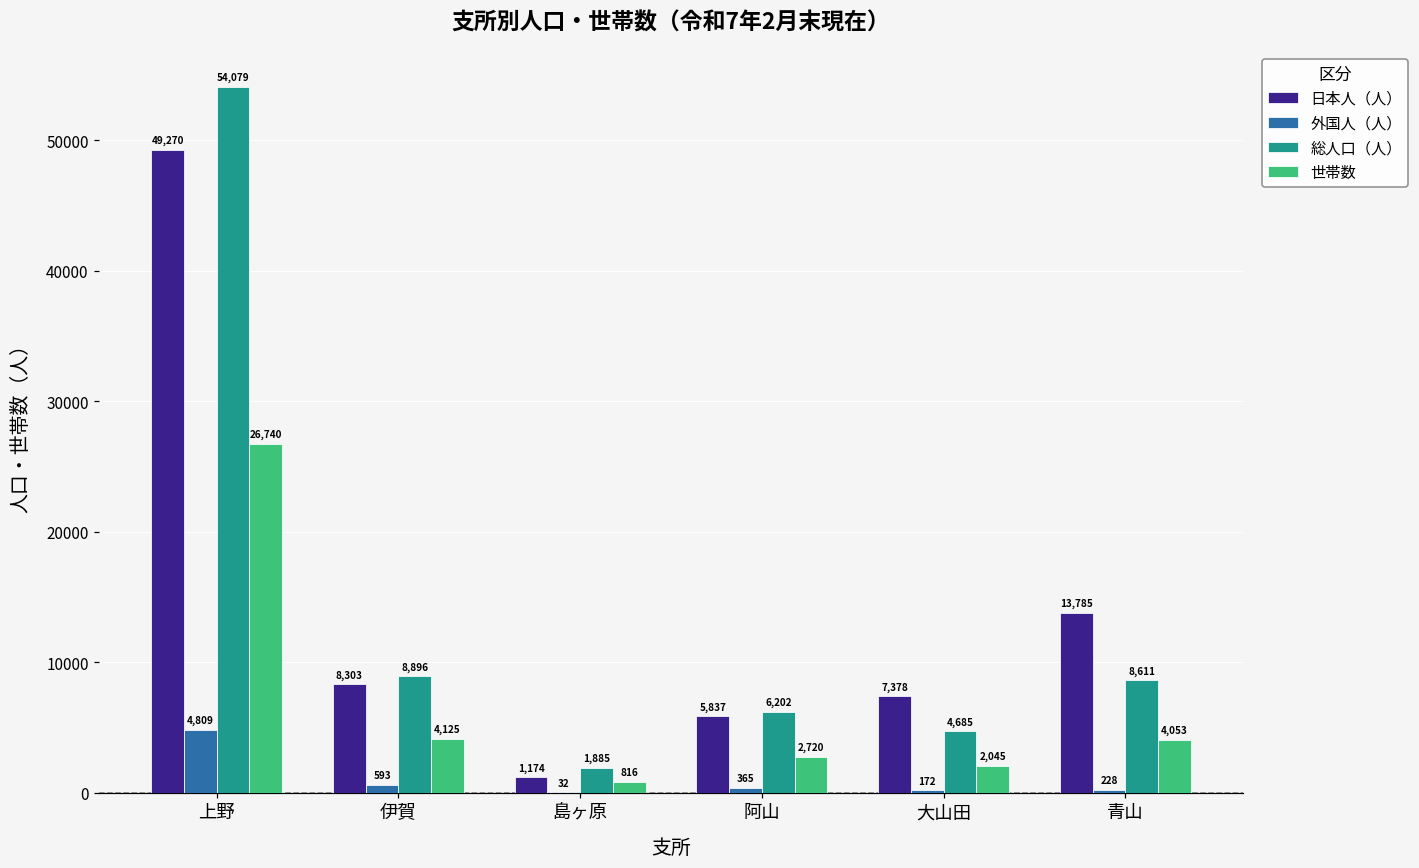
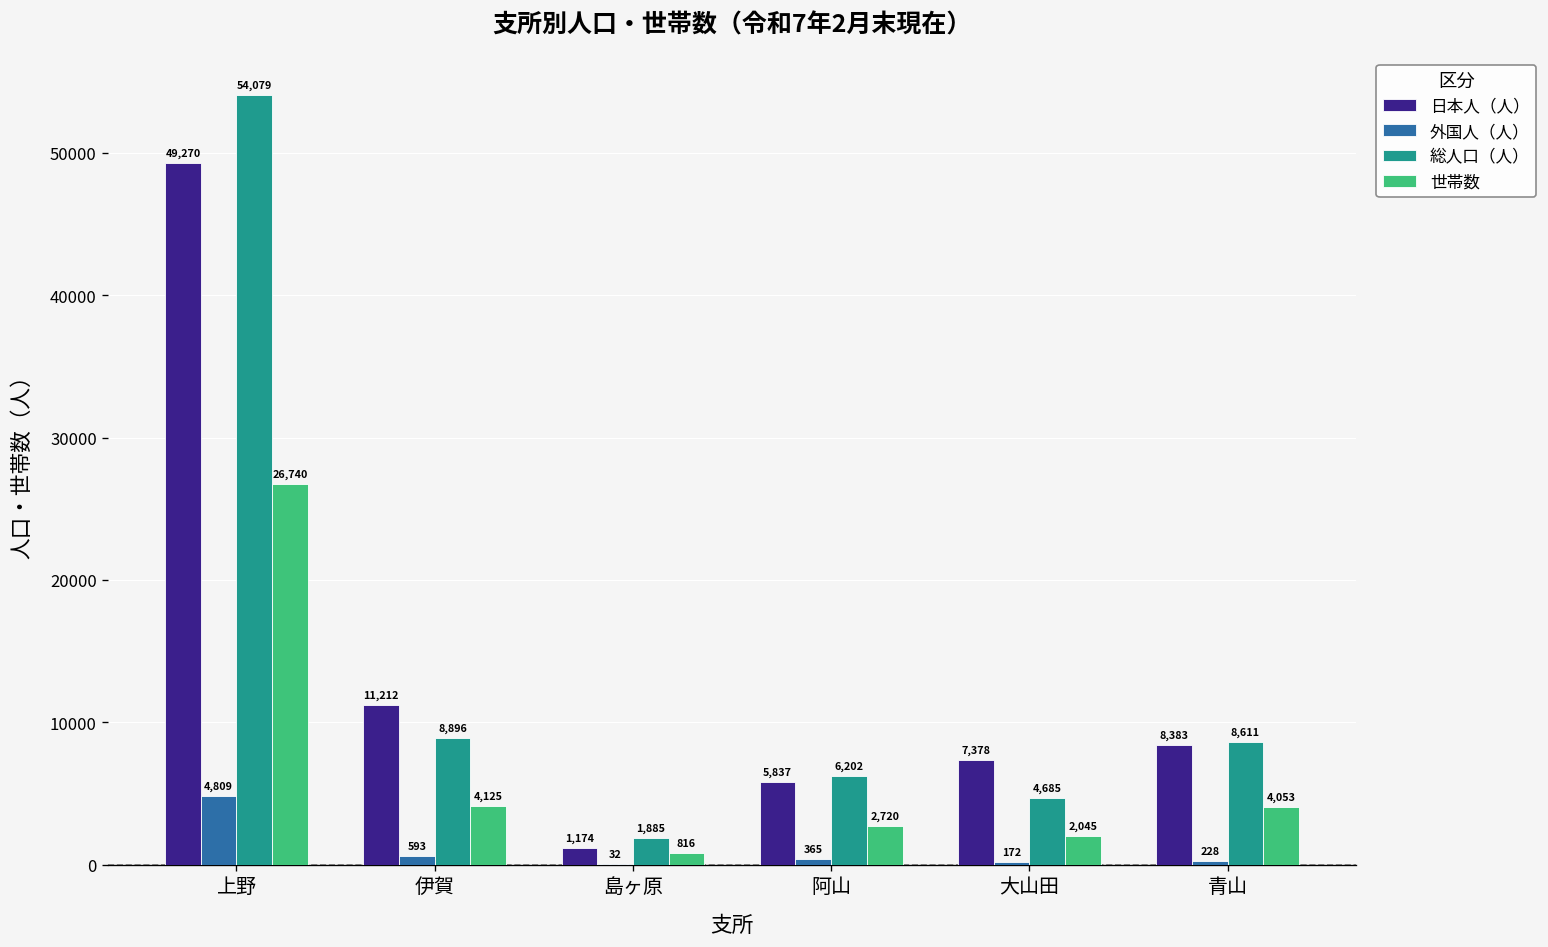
日本人（人）, 伊賀: 8,303 -> 11,212
日本人（人）, 青山: 13,785 -> 8,383
